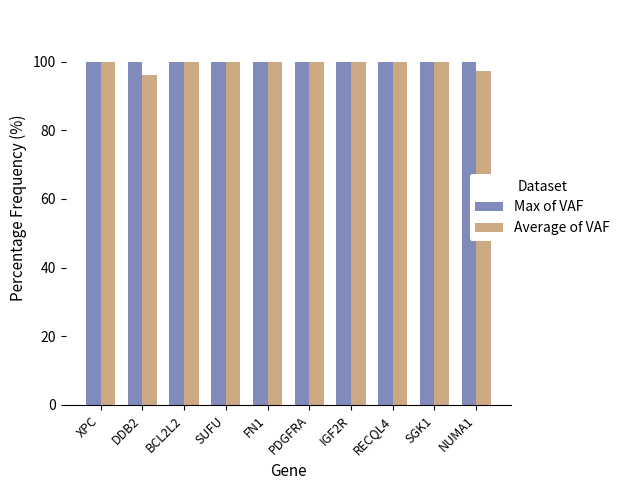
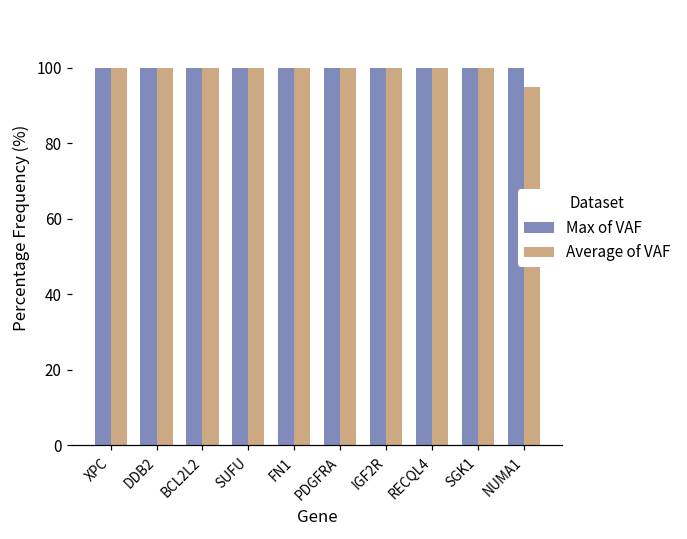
Average of VAF, DDB2: 96 -> 100
Average of VAF, NUMA1: 97 -> 95
